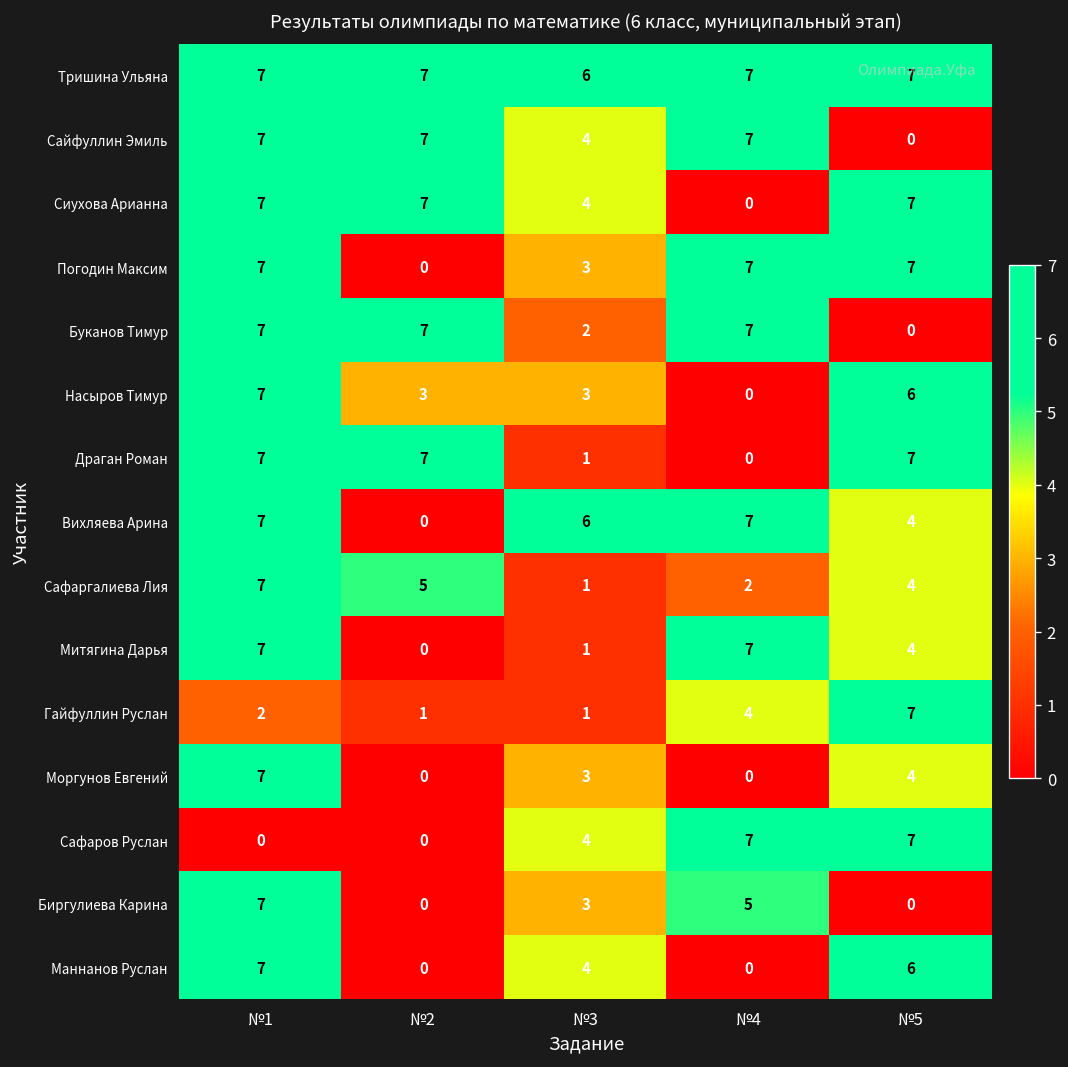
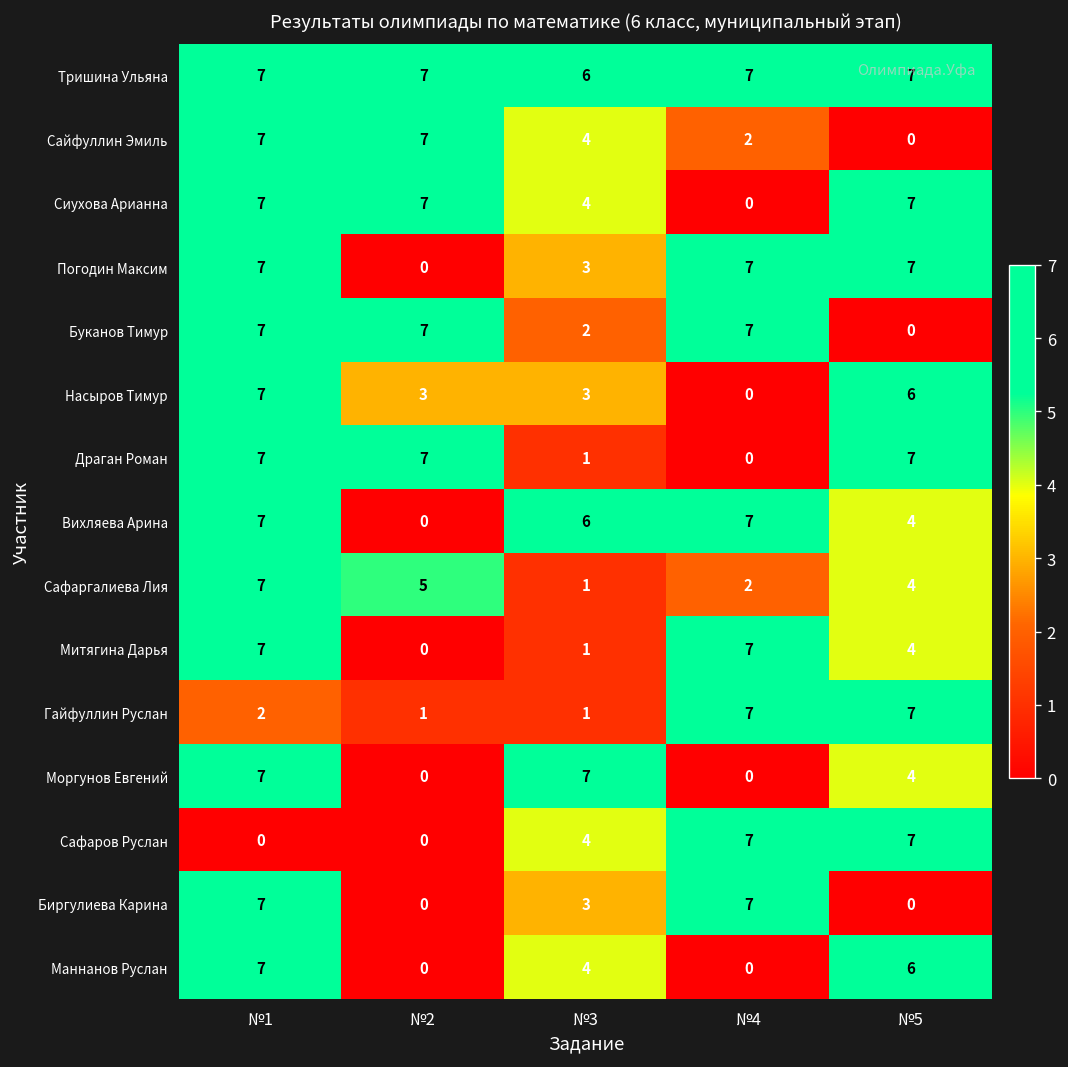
Сайфуллин Эмиль, №4: 7 -> 2
Гайфуллин Руслан, №4: 4 -> 7
Моргунов Евгений, №3: 3 -> 7
Биргулиева Карина, №4: 5 -> 7
